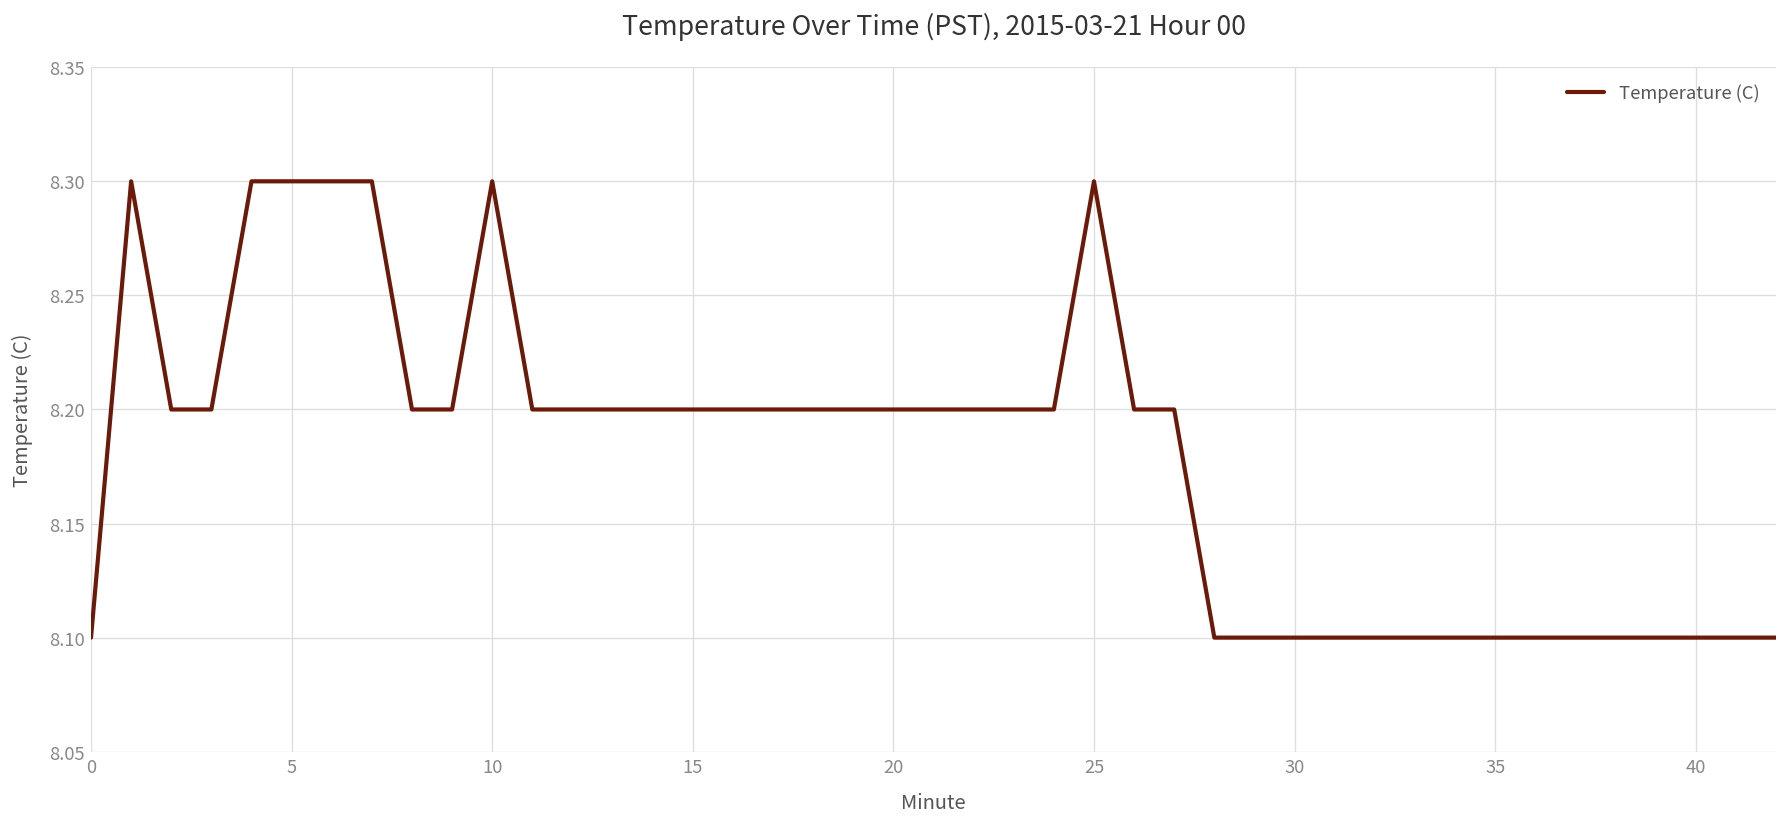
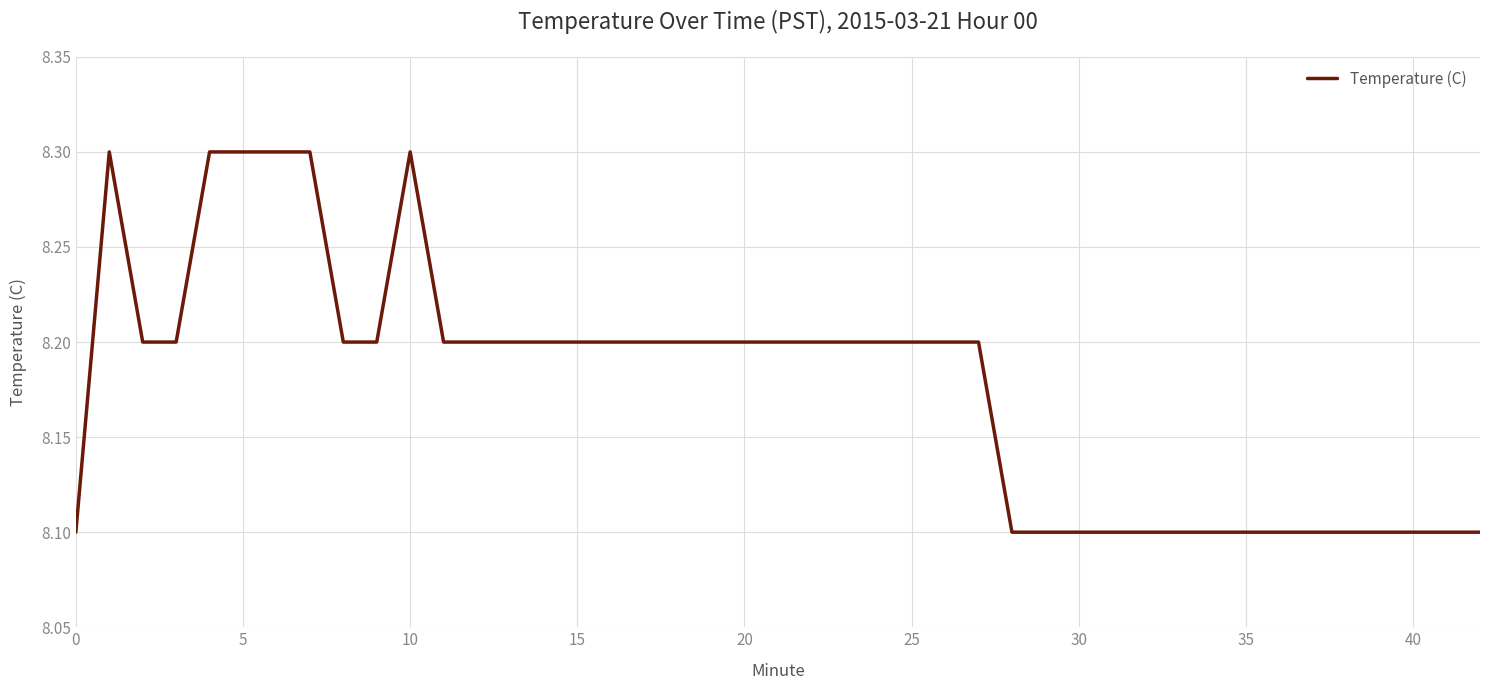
25: 8.3 -> 8.2
